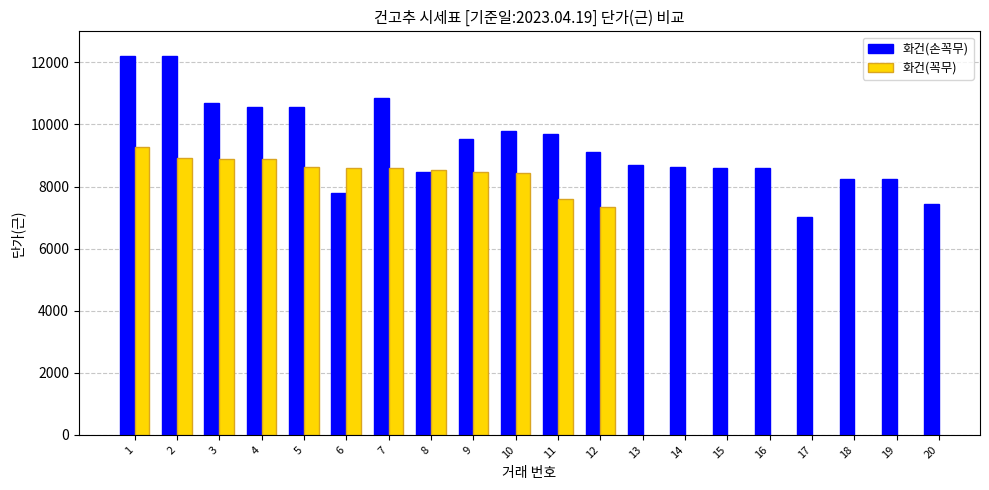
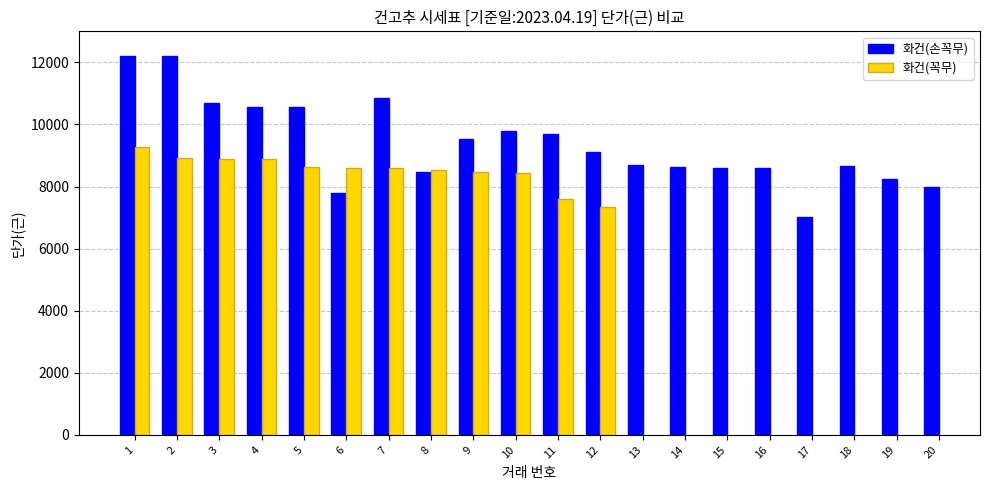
화건(손꼭무), 18: 8200 -> 8700
화건(손꼭무), 20: 7500 -> 8000
